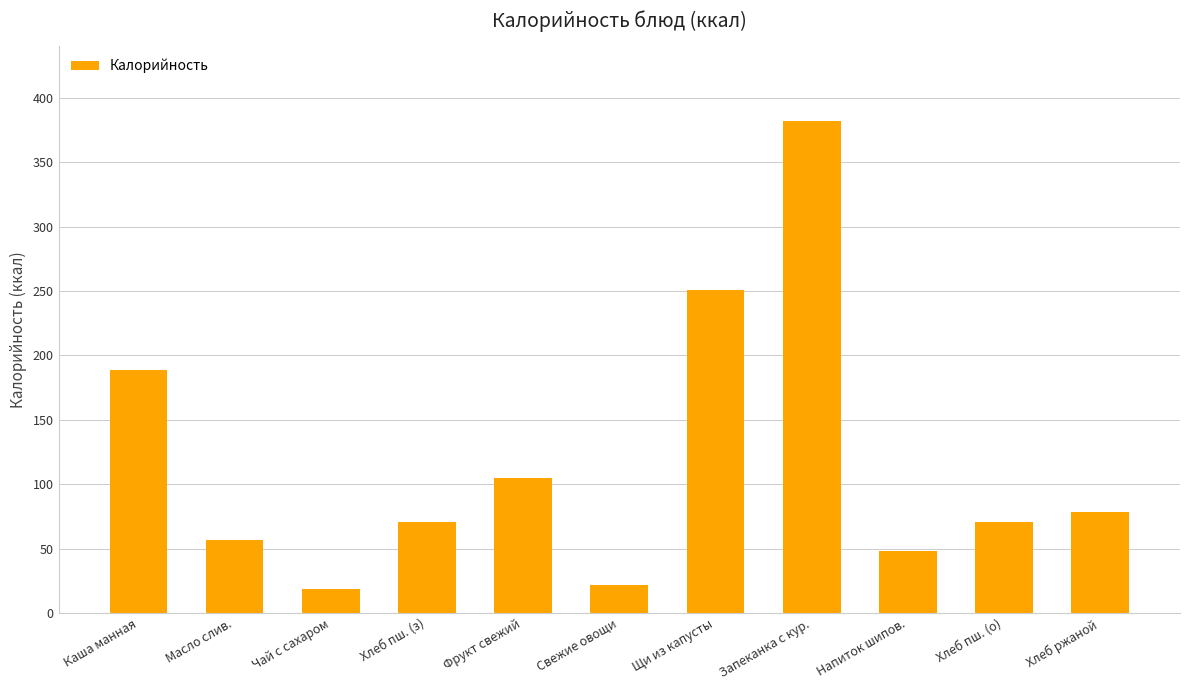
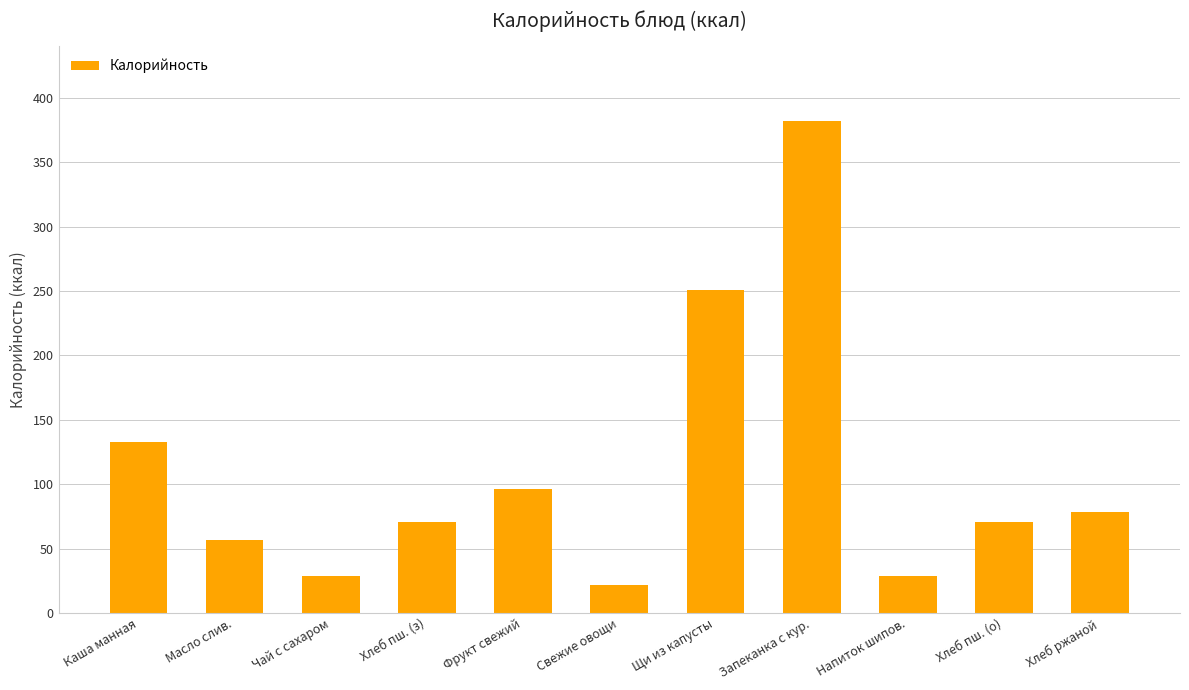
Каша манная: 189 -> 133
Чай с сахаром: 19 -> 28
Фрукт свежий: 105 -> 96
Напиток шипов.: 48 -> 29
